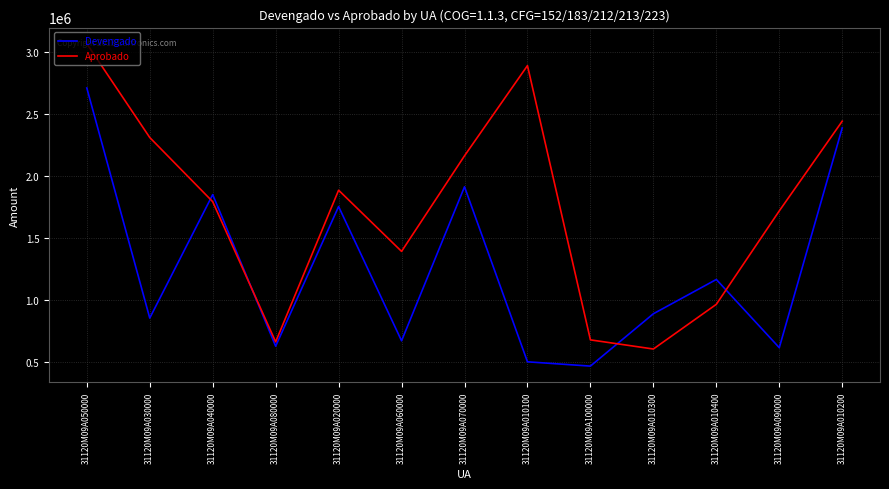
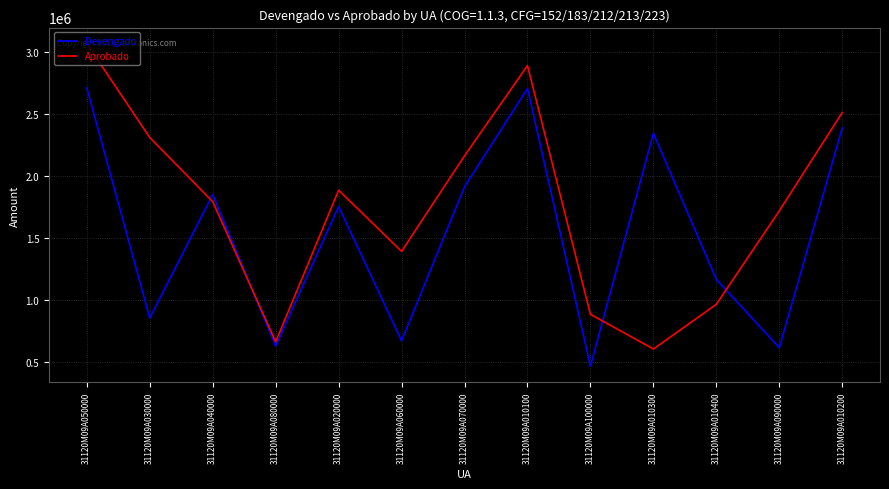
Devengado, 31120M09A010100: 500000 -> 2700000
Aprobado, 31120M09A100000: 680000 -> 890000
Devengado, 31120M09A010300: 890000 -> 2340000
Aprobado, 31120M09A010200: 2440000 -> 2510000
